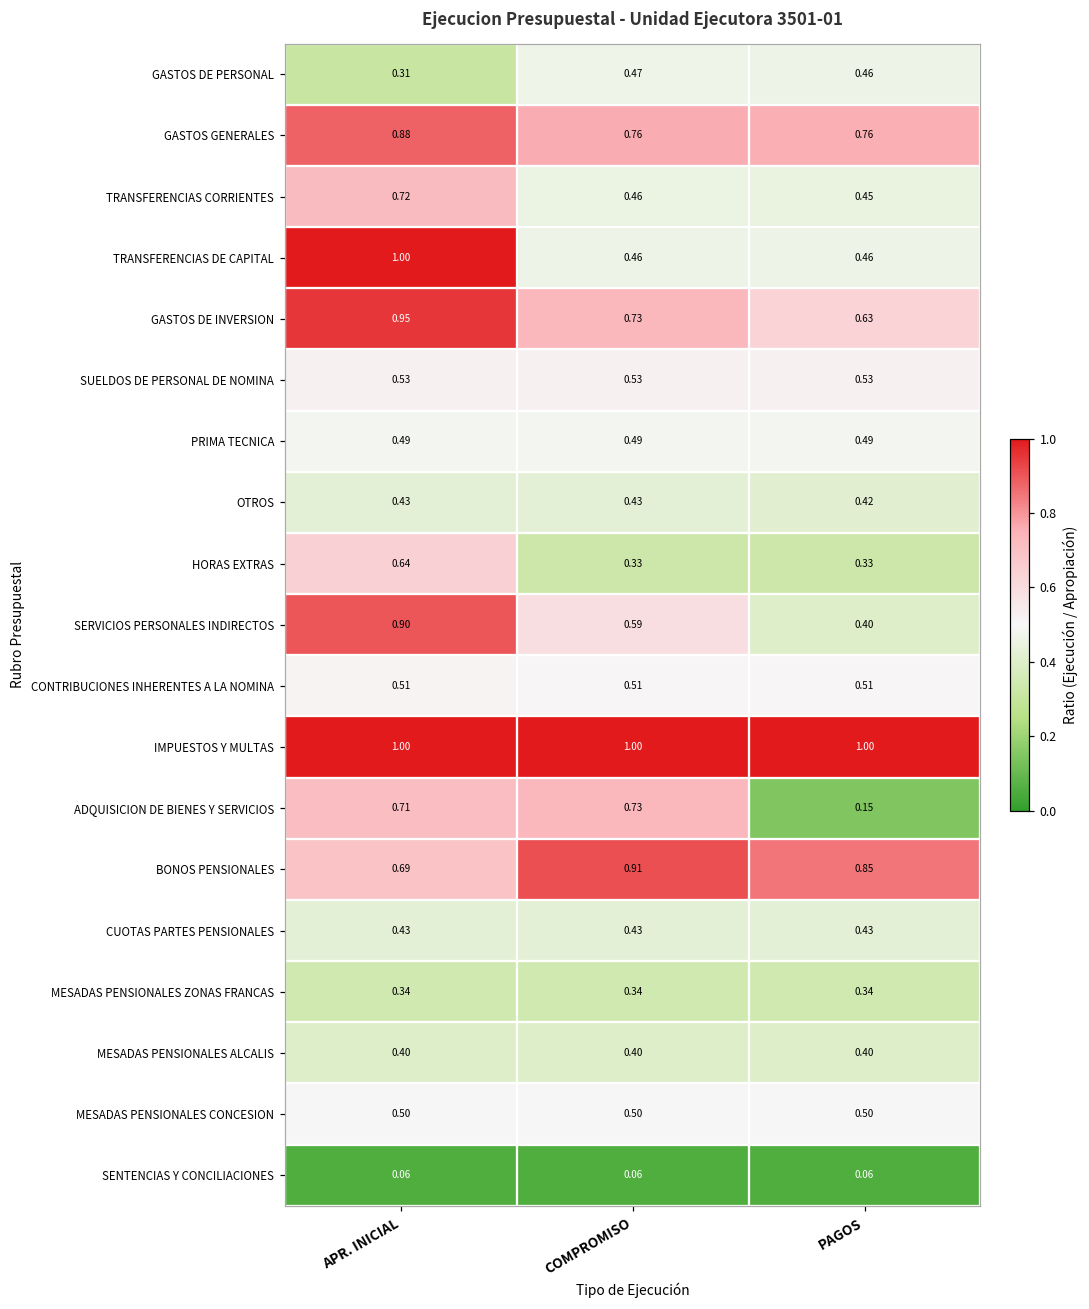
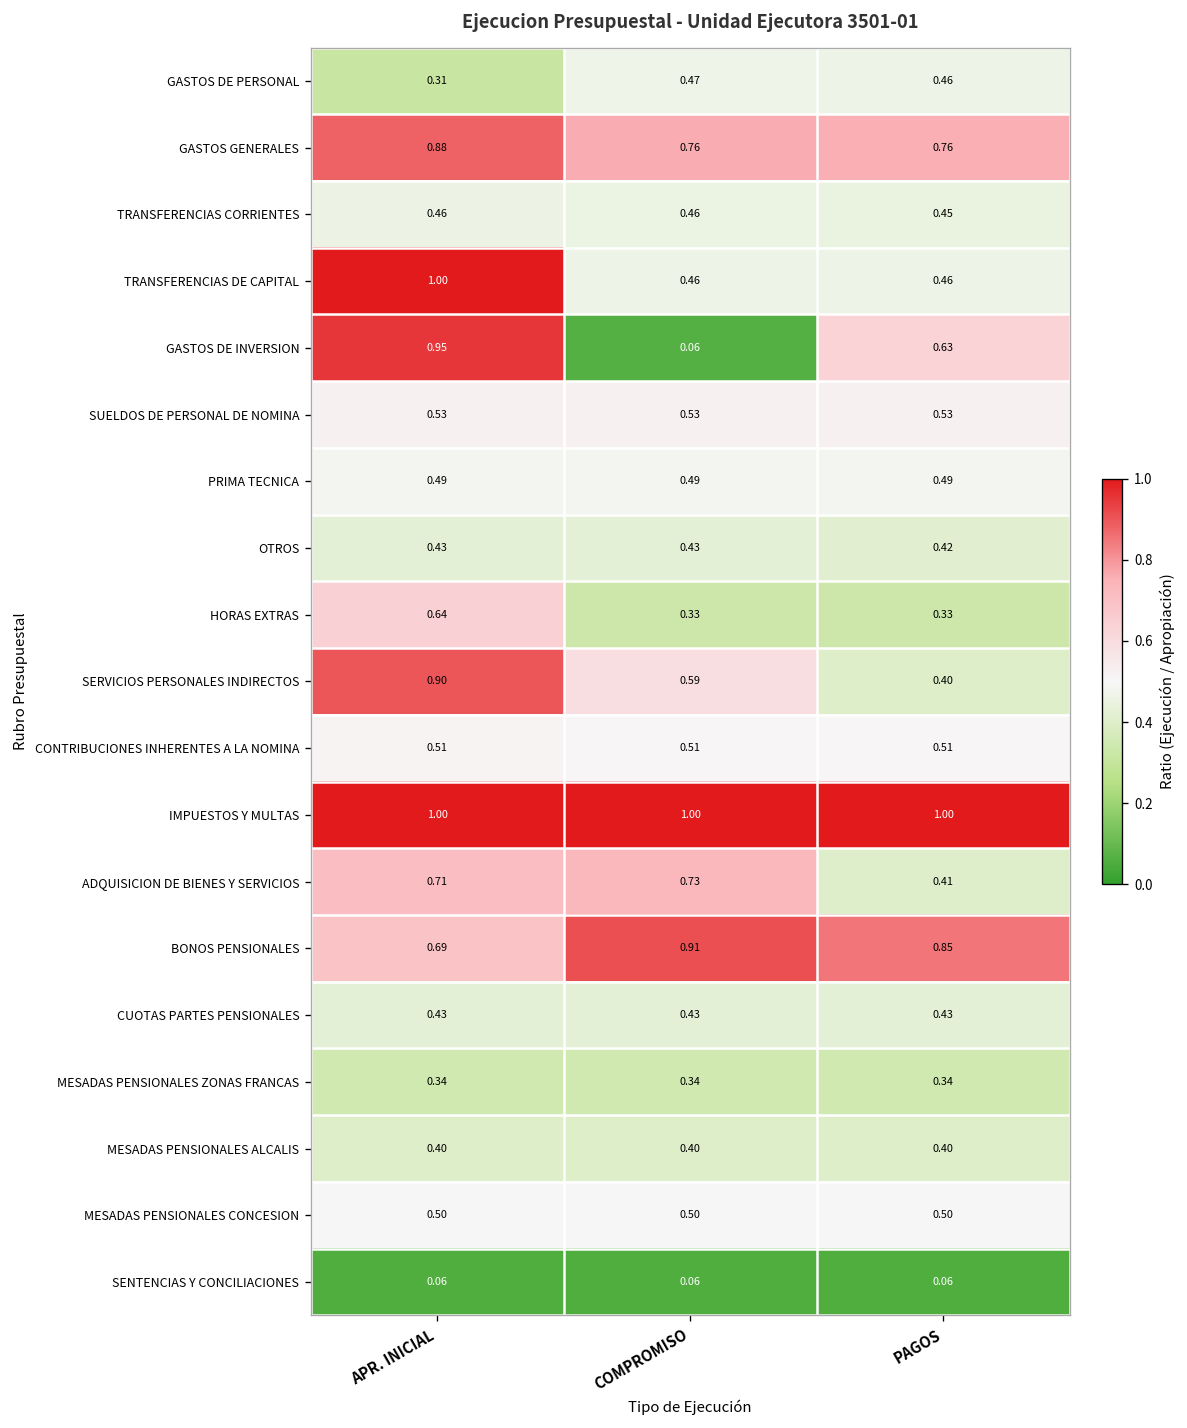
TRANSFERENCIAS CORRIENTES, APR. INICIAL: 0.72 -> 0.46
GASTOS DE INVERSION, COMPROMISO: 0.73 -> 0.06
ADQUISICION DE BIENES Y SERVICIOS, PAGOS: 0.15 -> 0.41
